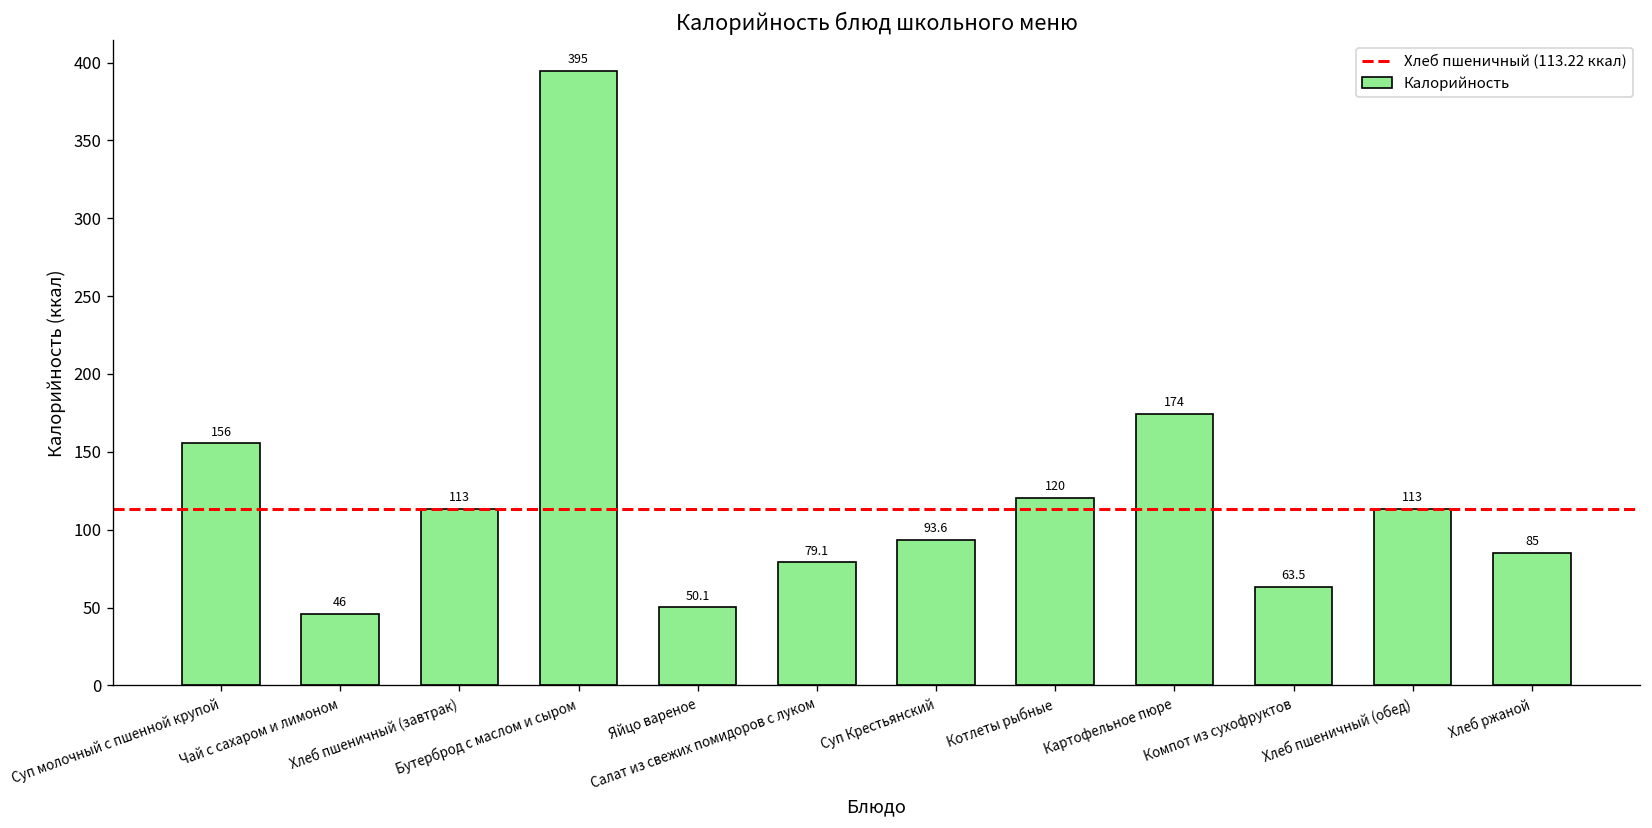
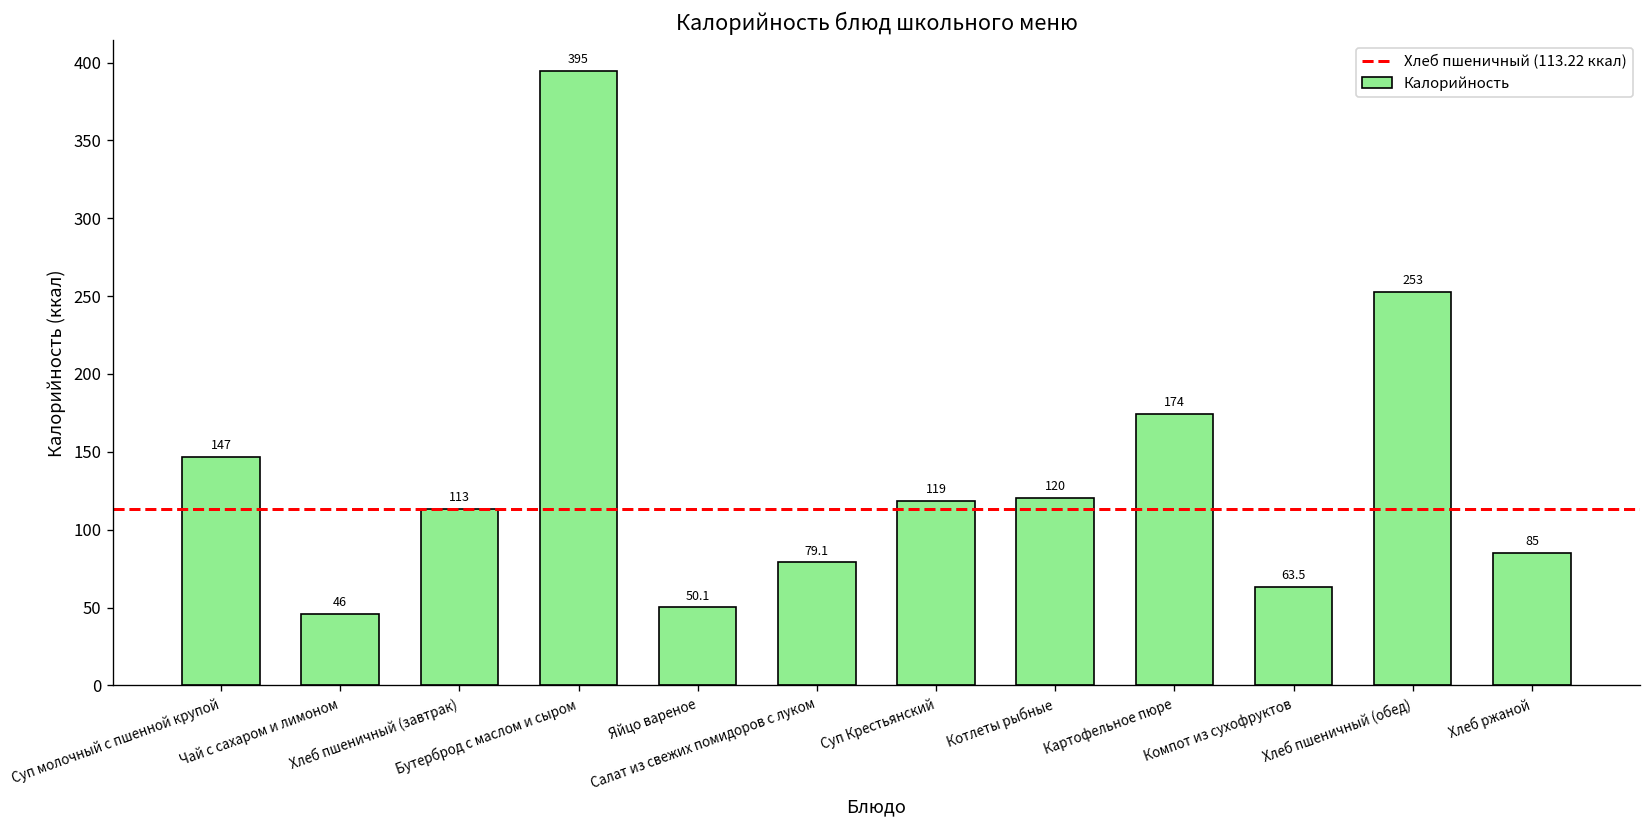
Суп молочный с пшенной крупой: 156 -> 147
Суп Крестьянский: 93.6 -> 119
Хлеб пшеничный (обед): 113 -> 253
